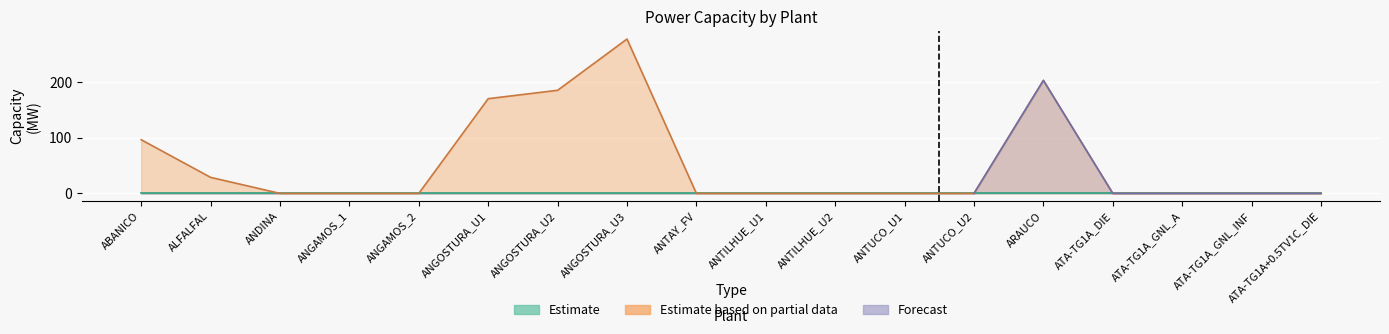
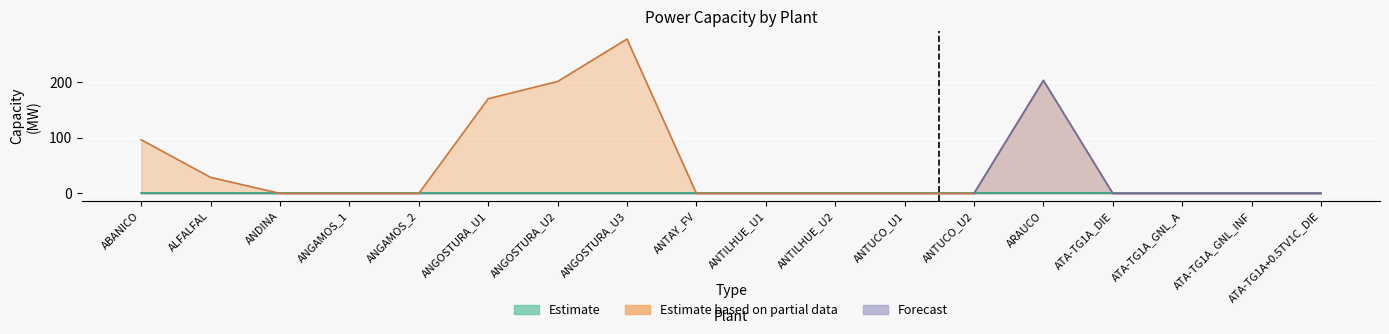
Estimate based on partial data, ANGOSTURA_U2: 190 -> 200
